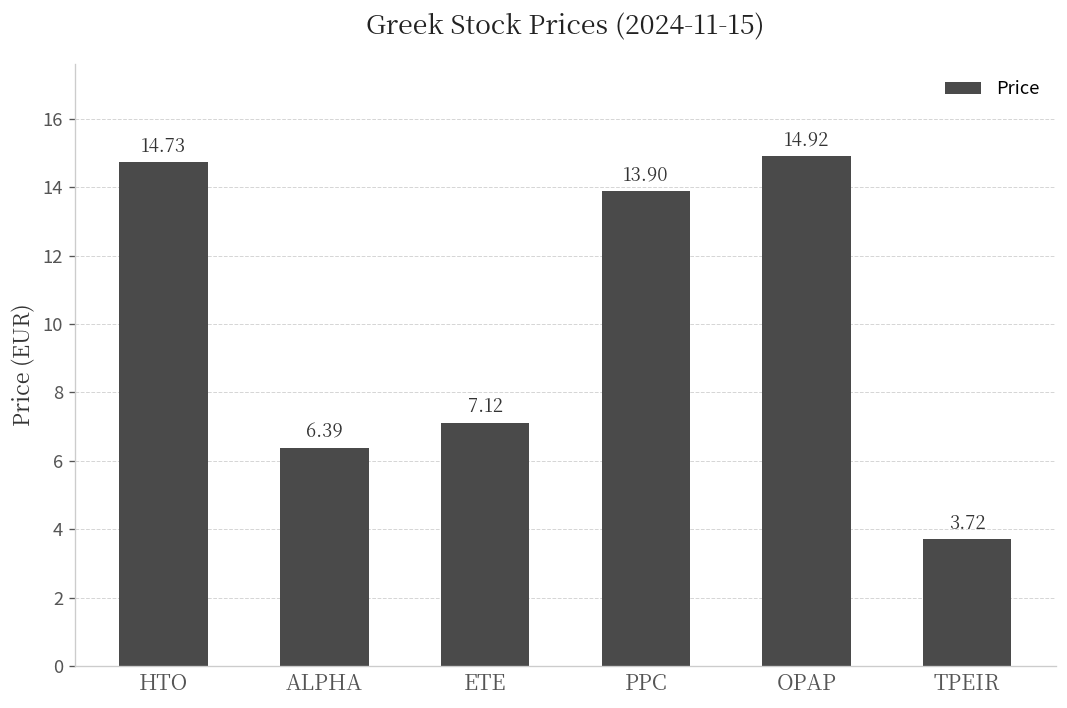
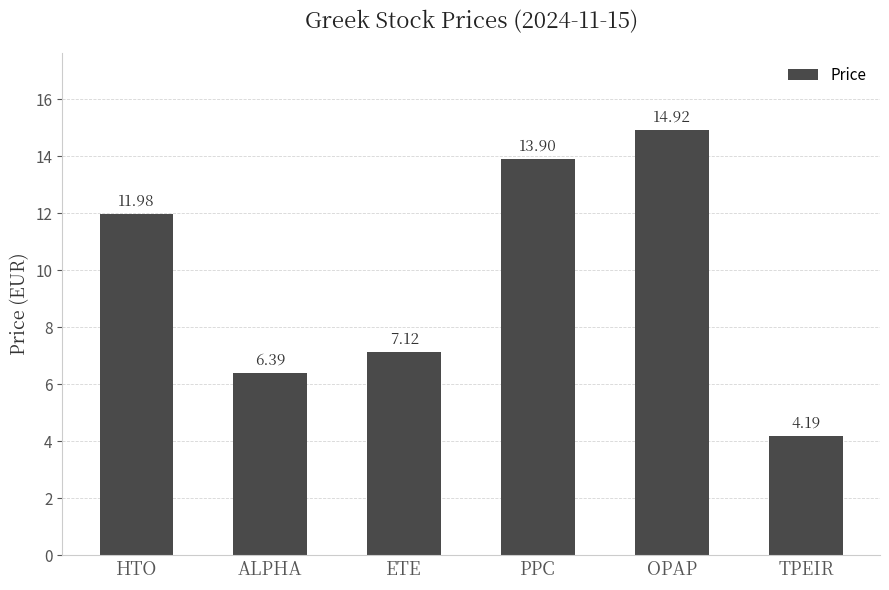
HTO: 14.73 -> 11.98
TPEIR: 3.72 -> 4.19
